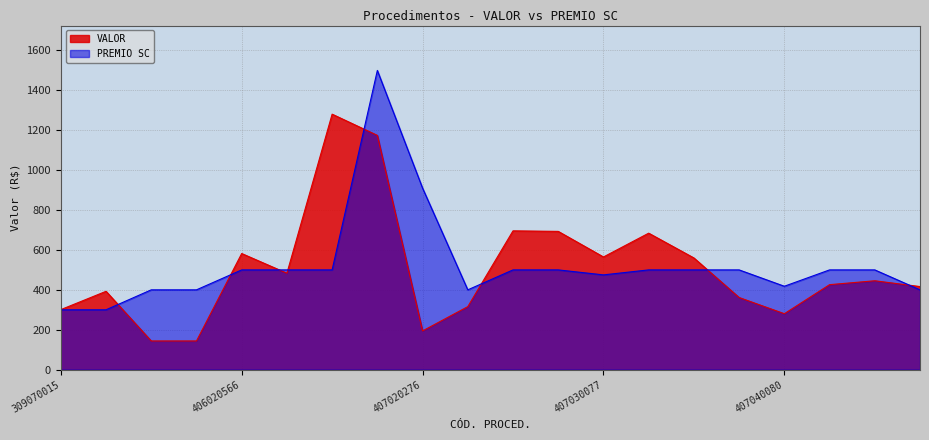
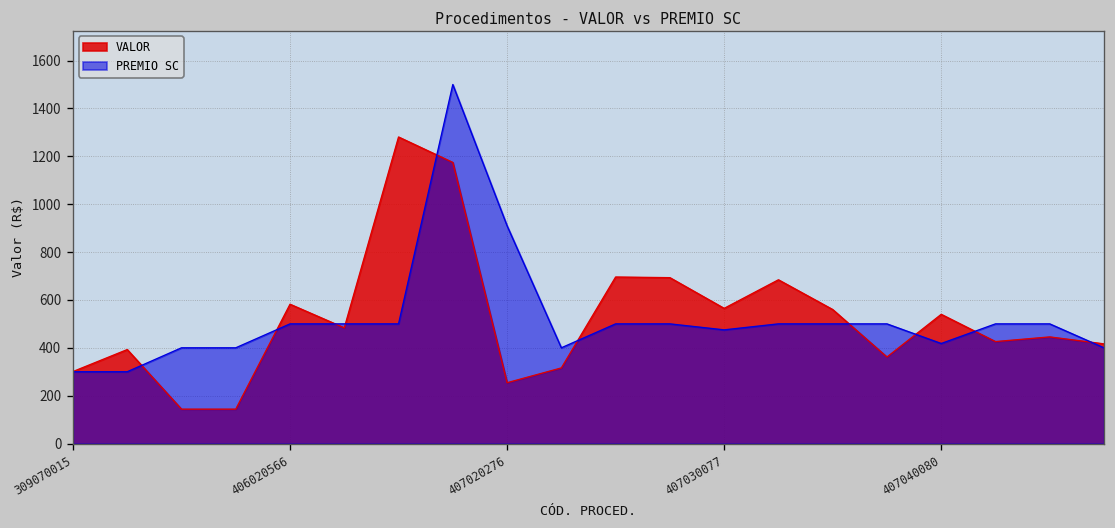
VALOR, 407020276: 190 -> 250
VALOR, 407040080: 280 -> 540
